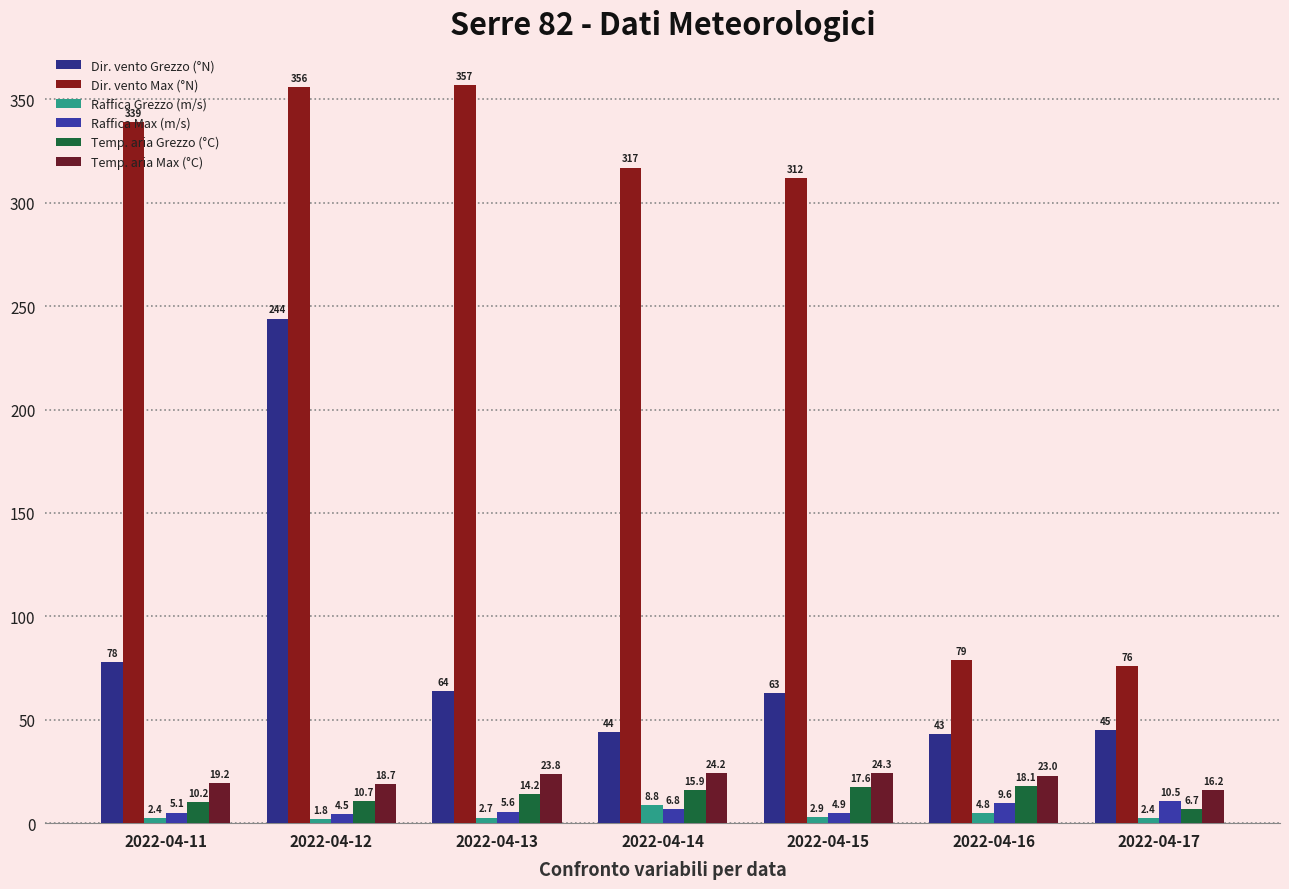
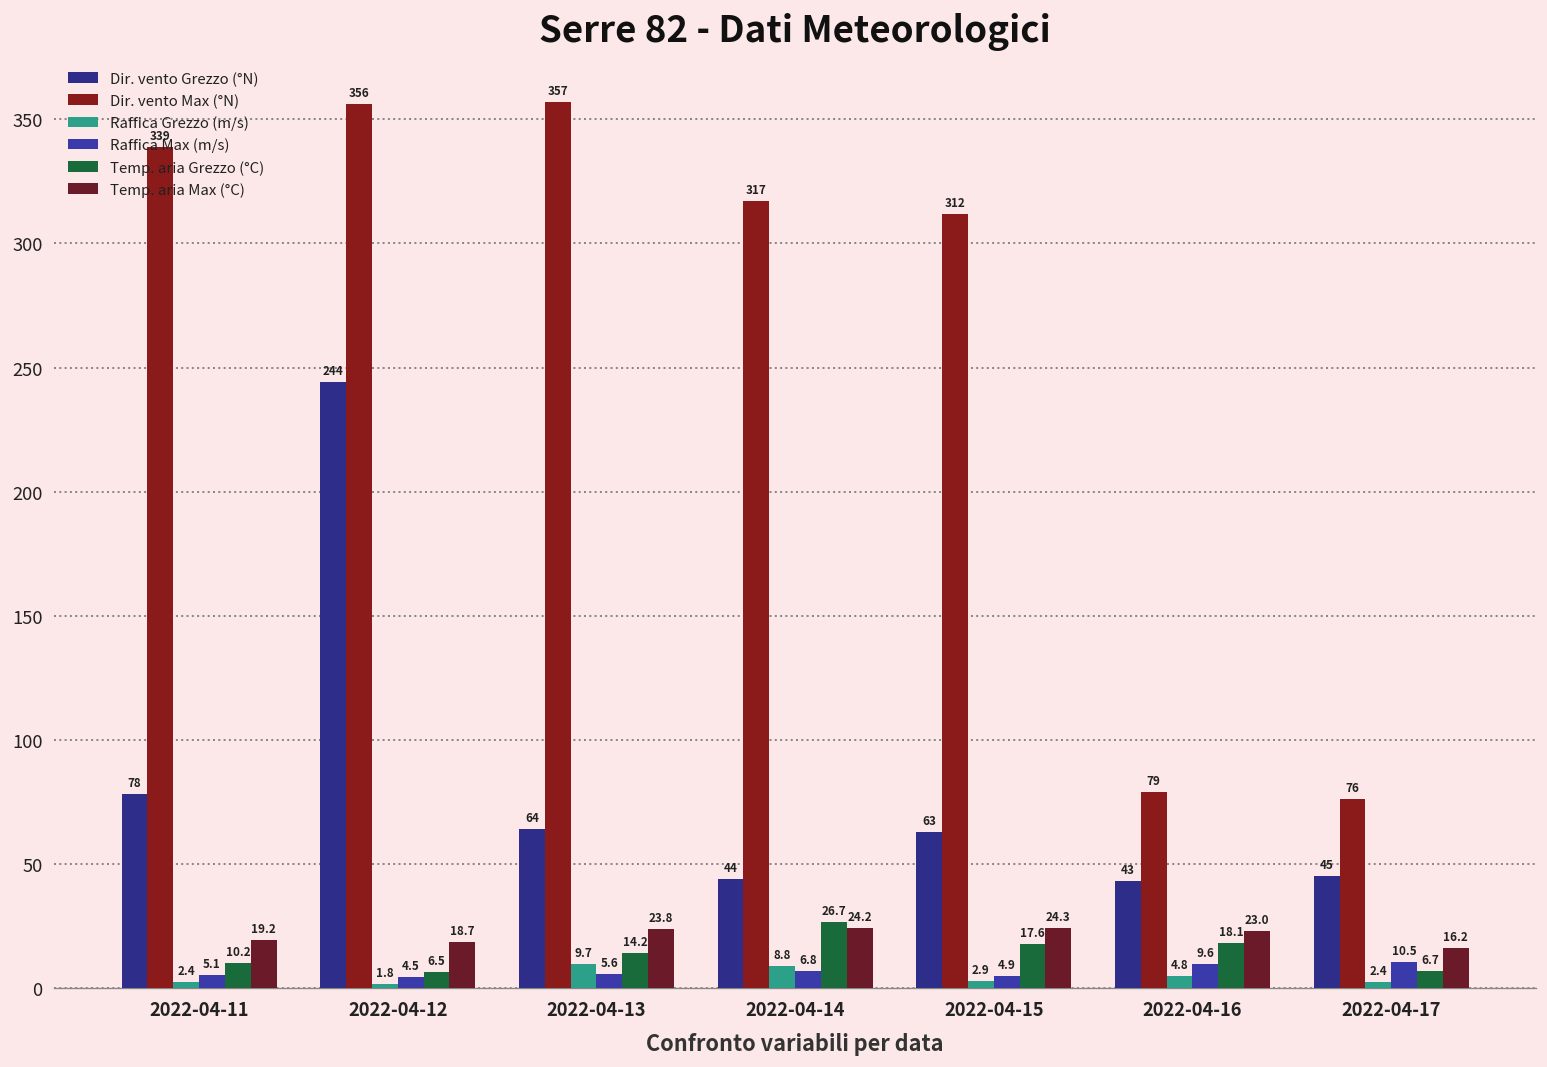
Temp. aria Grezzo (°C), 2022-04-12: 10.7 -> 6.5
Raffica Grezzo (m/s), 2022-04-13: 2.7 -> 9.7
Temp. aria Grezzo (°C), 2022-04-14: 15.9 -> 26.7
